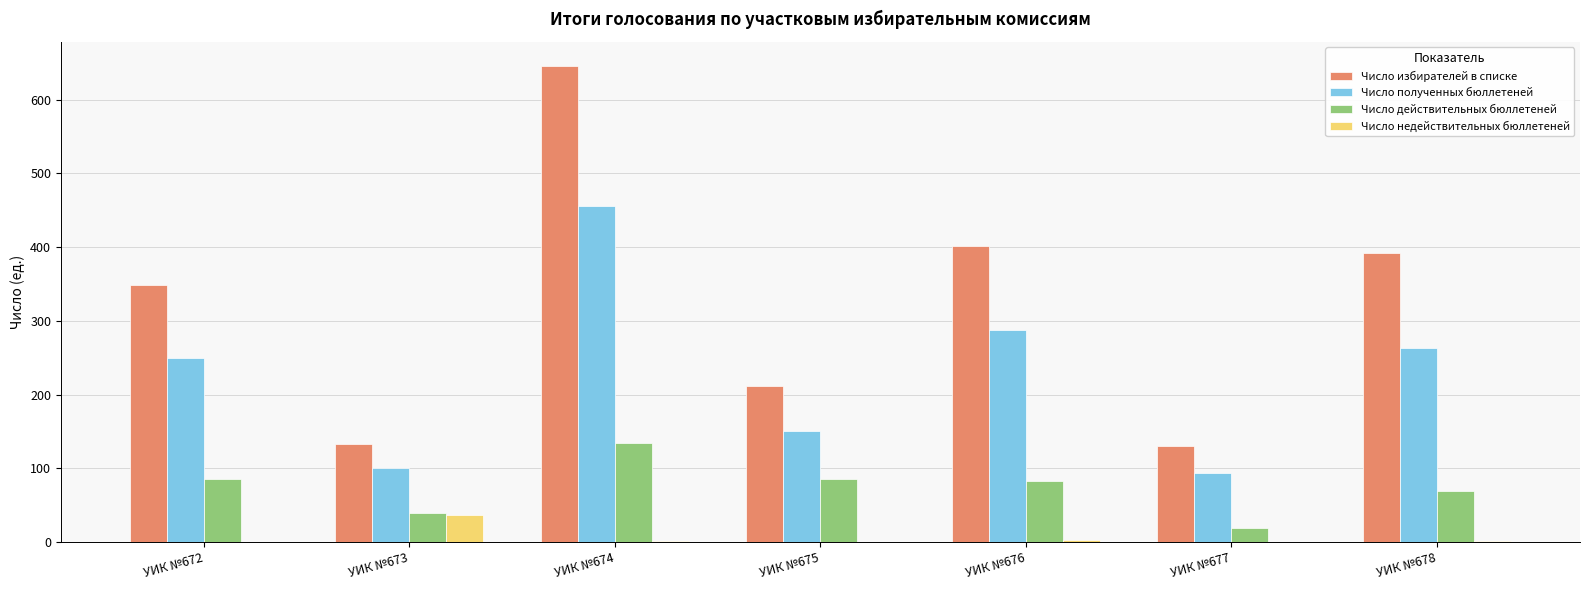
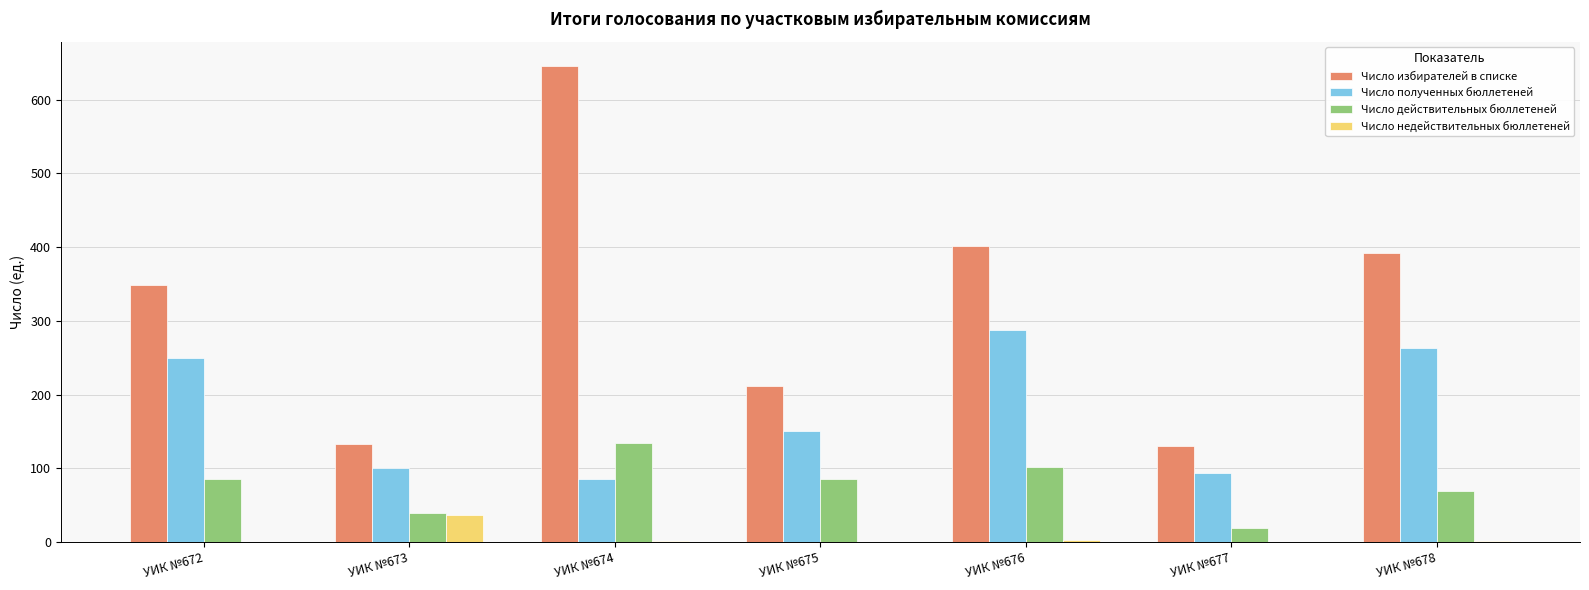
Число полученных бюллетеней, УИК №674: 460 -> 90
Число действительных бюллетеней, УИК №676: 80 -> 100
